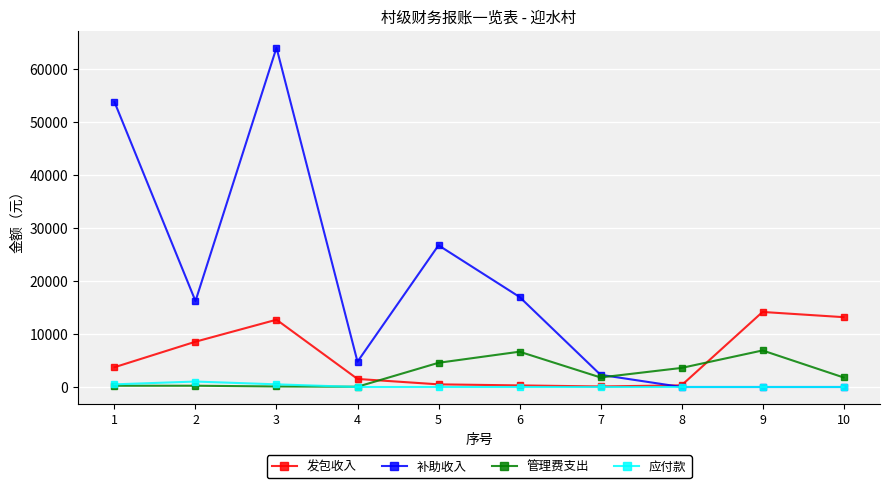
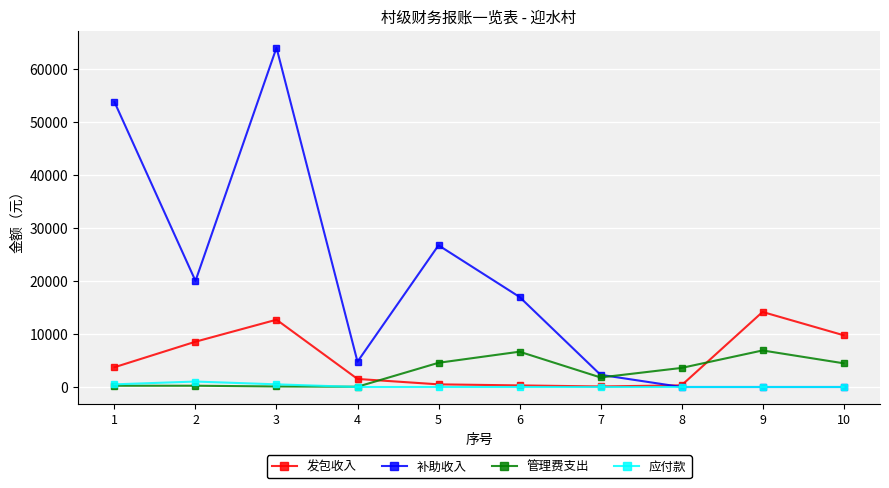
补助收入, 2: 16000 -> 20000
发包收入, 10: 13000 -> 10000
管理费支出, 10: 2000 -> 4000
